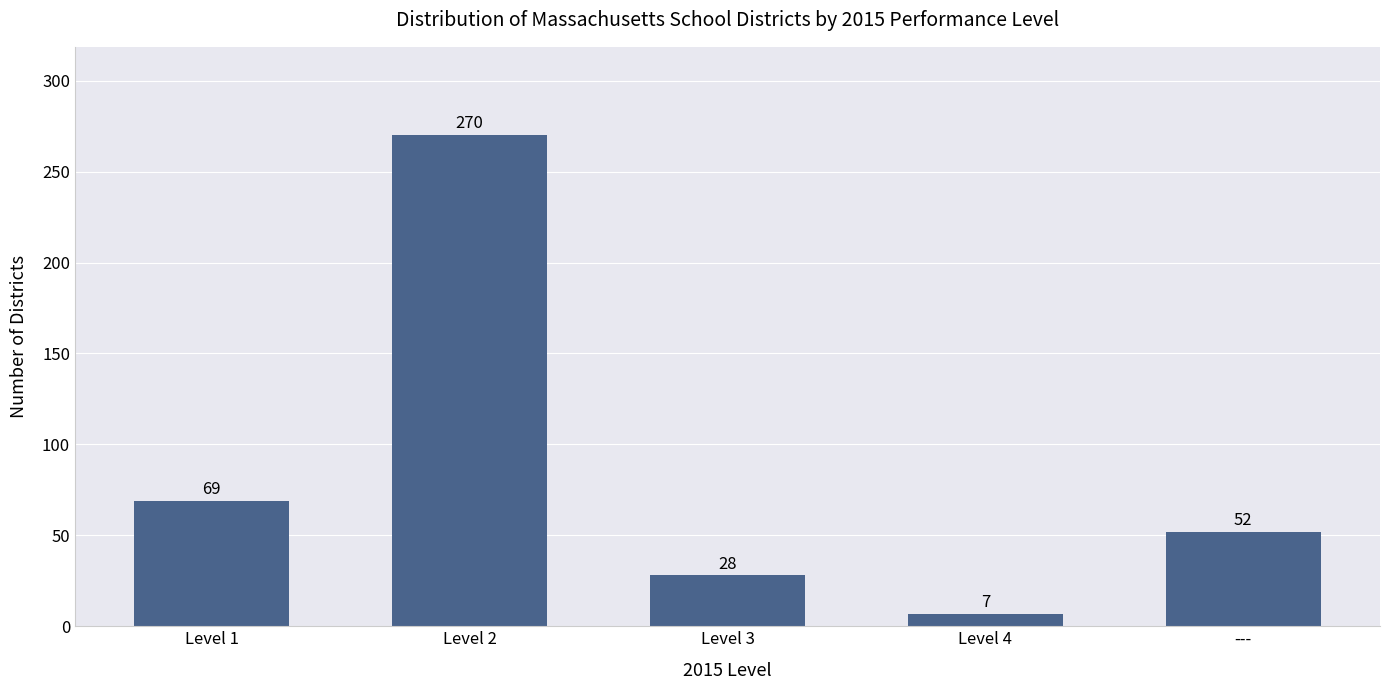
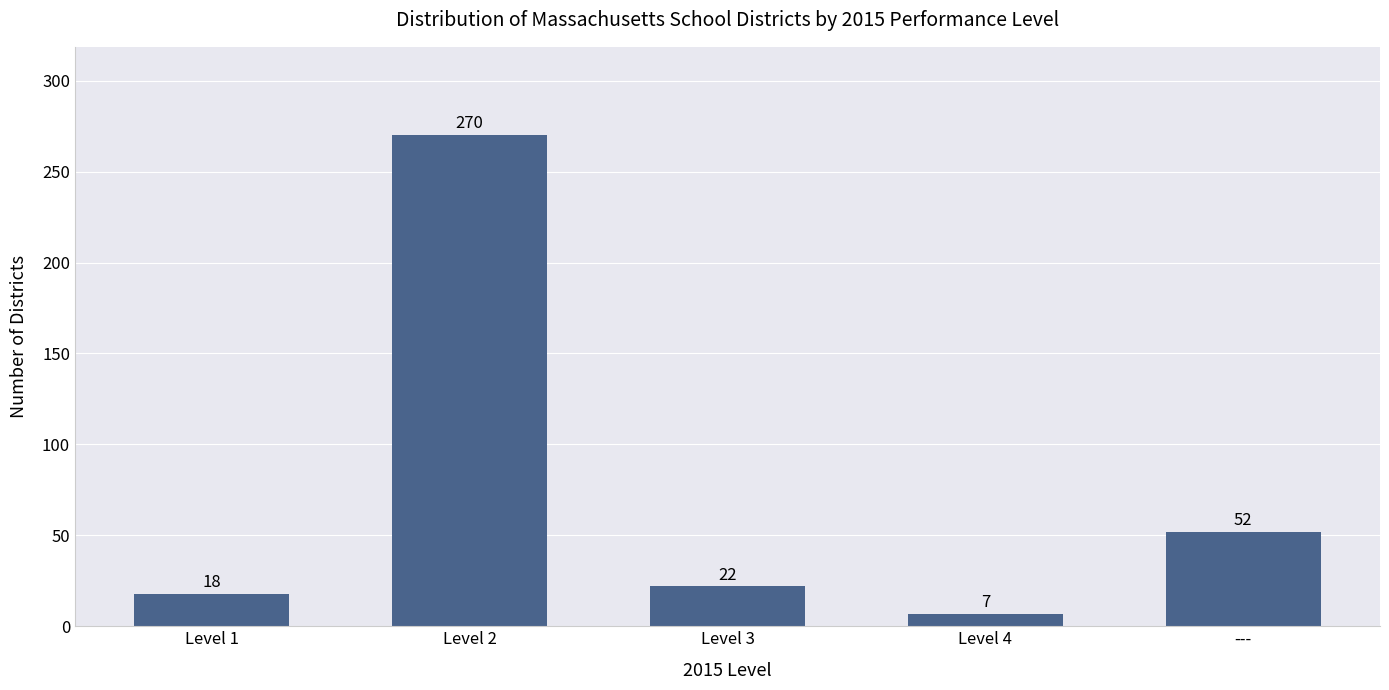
Level 1: 69 -> 18
Level 3: 28 -> 22
